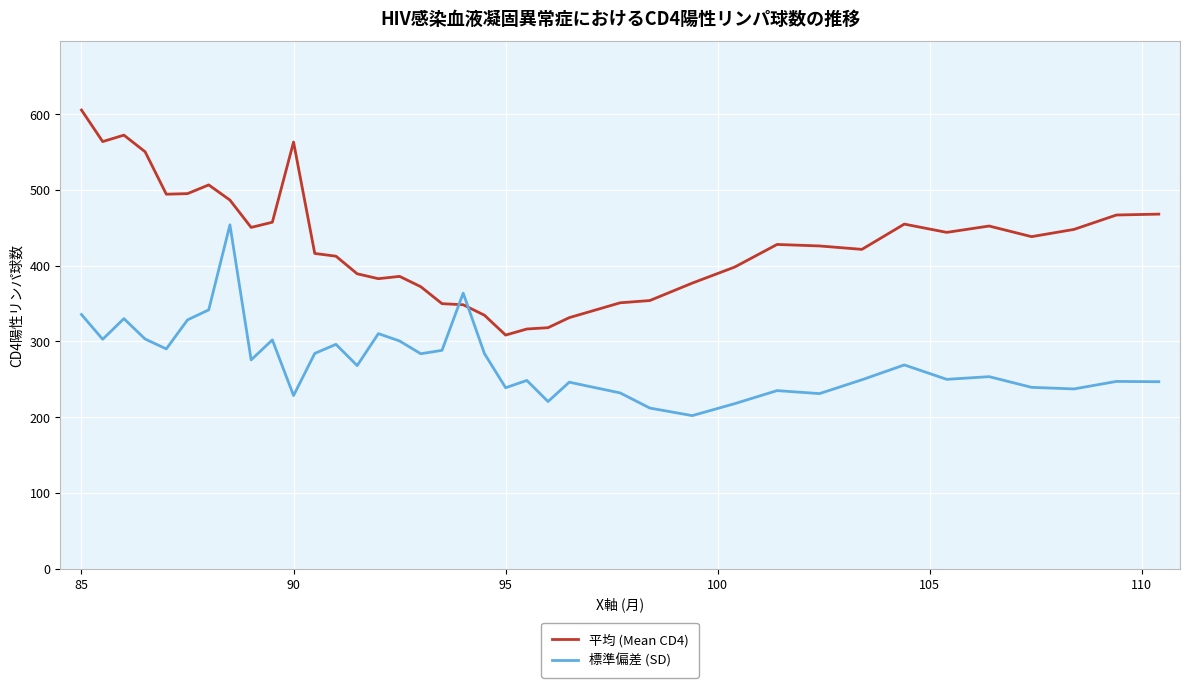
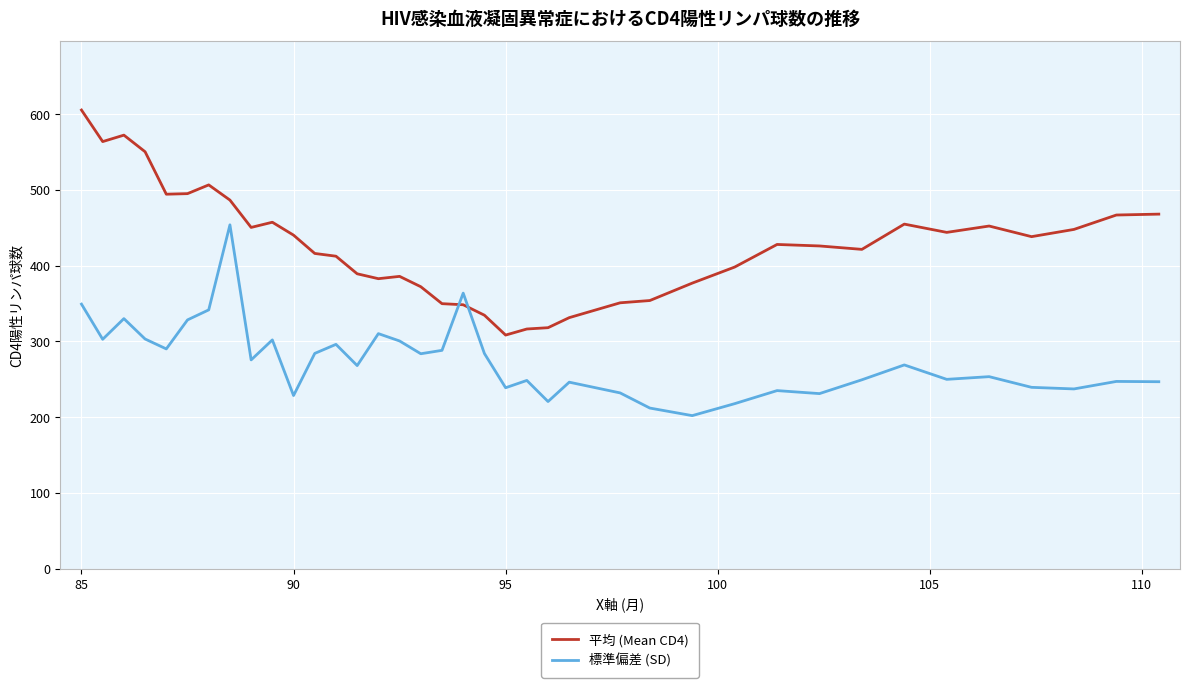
標準偏差 (SD), 85: 340 -> 350
平均 (Mean CD4), 90: 560 -> 440
